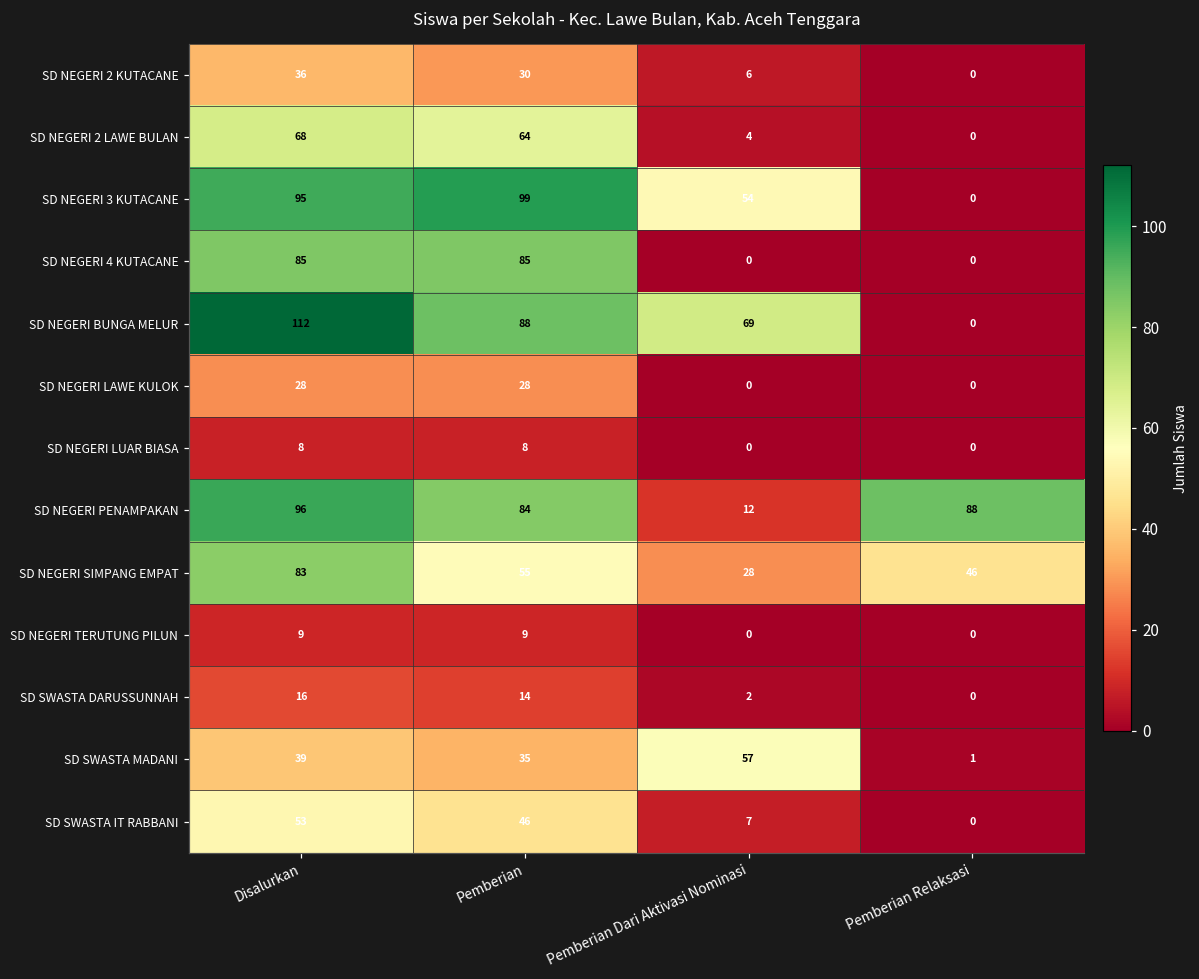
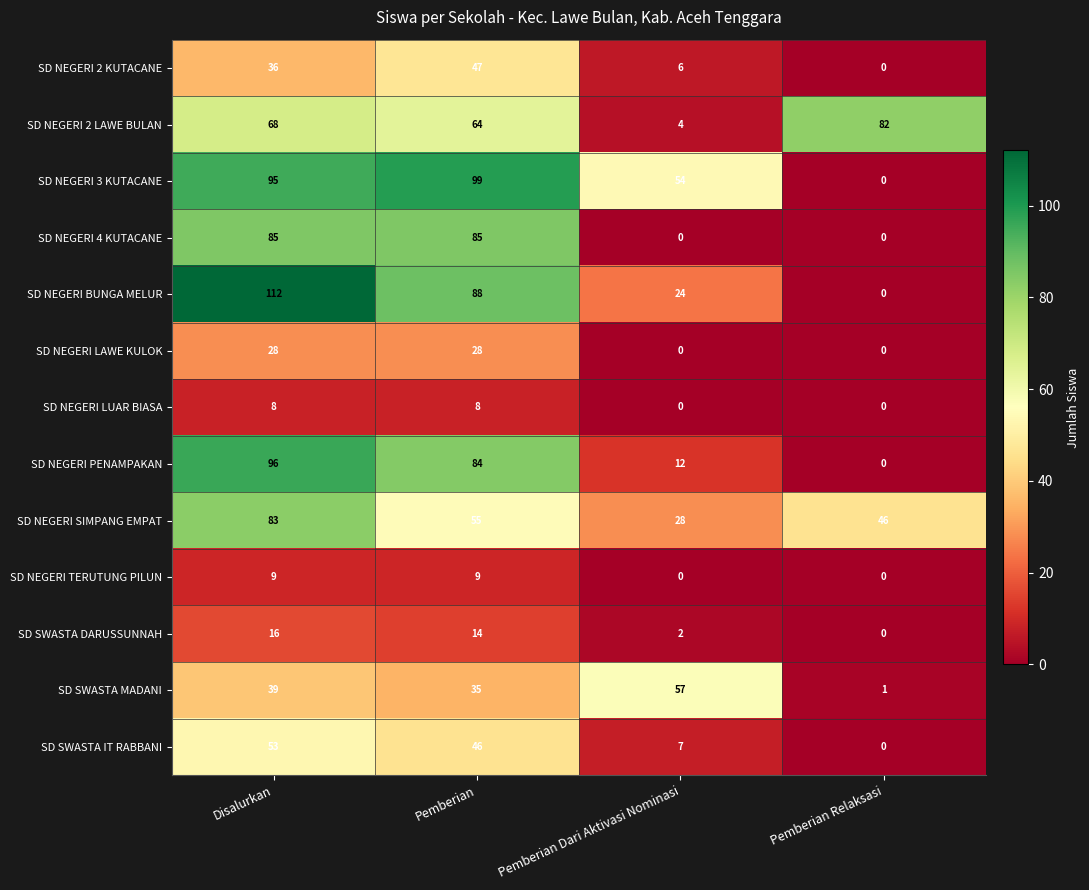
SD NEGERI 2 KUTACANE, Pemberian: 30 -> 47
SD NEGERI 2 LAWE BULAN, Pemberian Relaksasi: 0 -> 82
SD NEGERI BUNGA MELUR, Pemberian Dari Aktivasi Nominasi: 69 -> 24
SD NEGERI PENAMPAKAN, Pemberian Relaksasi: 88 -> 0
